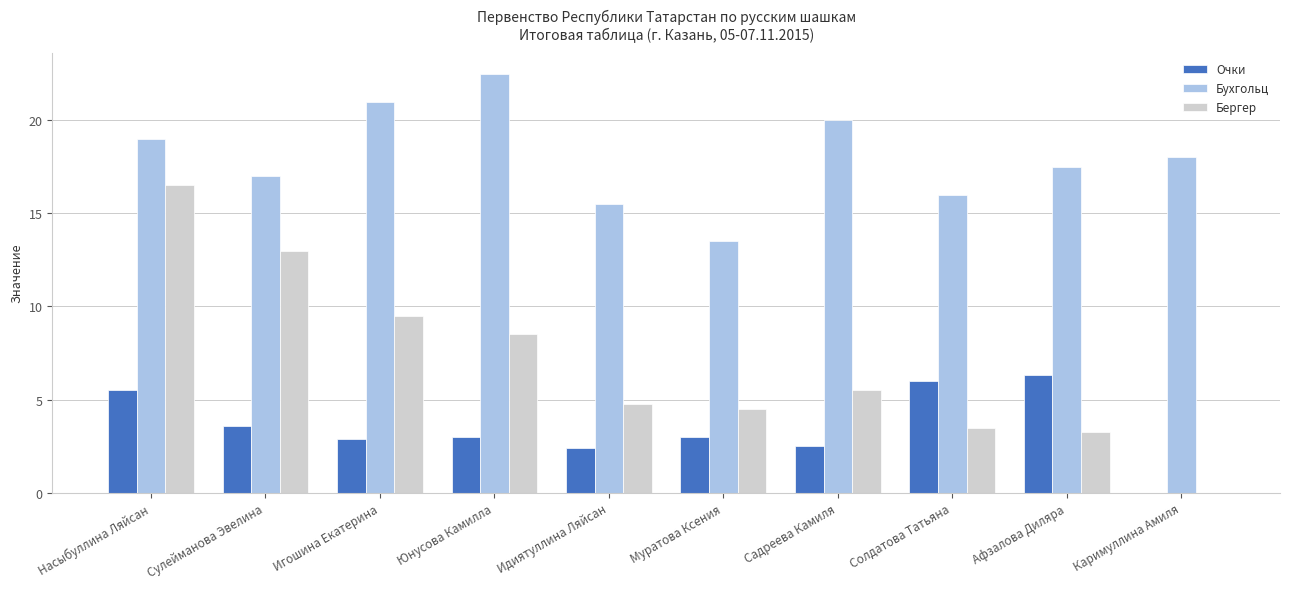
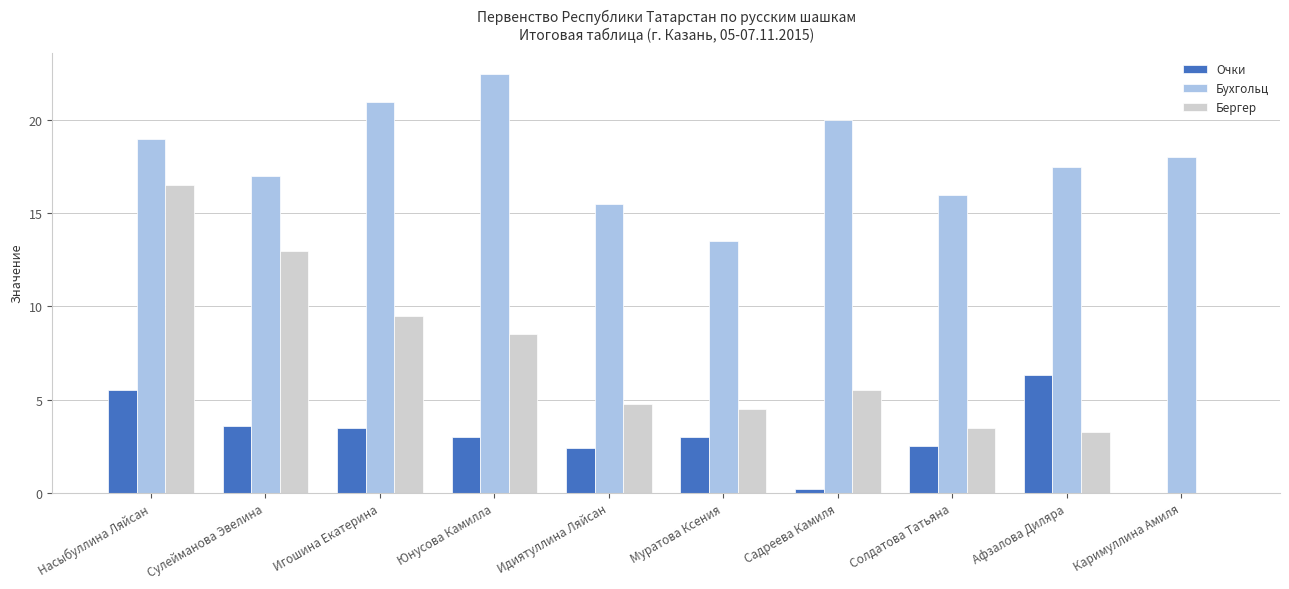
Очки, Игошина Екатерина: 2.9 -> 3.5
Очки, Садреева Камиля: 2.5 -> 0.2
Очки, Солдатова Татьяна: 6.0 -> 2.5
